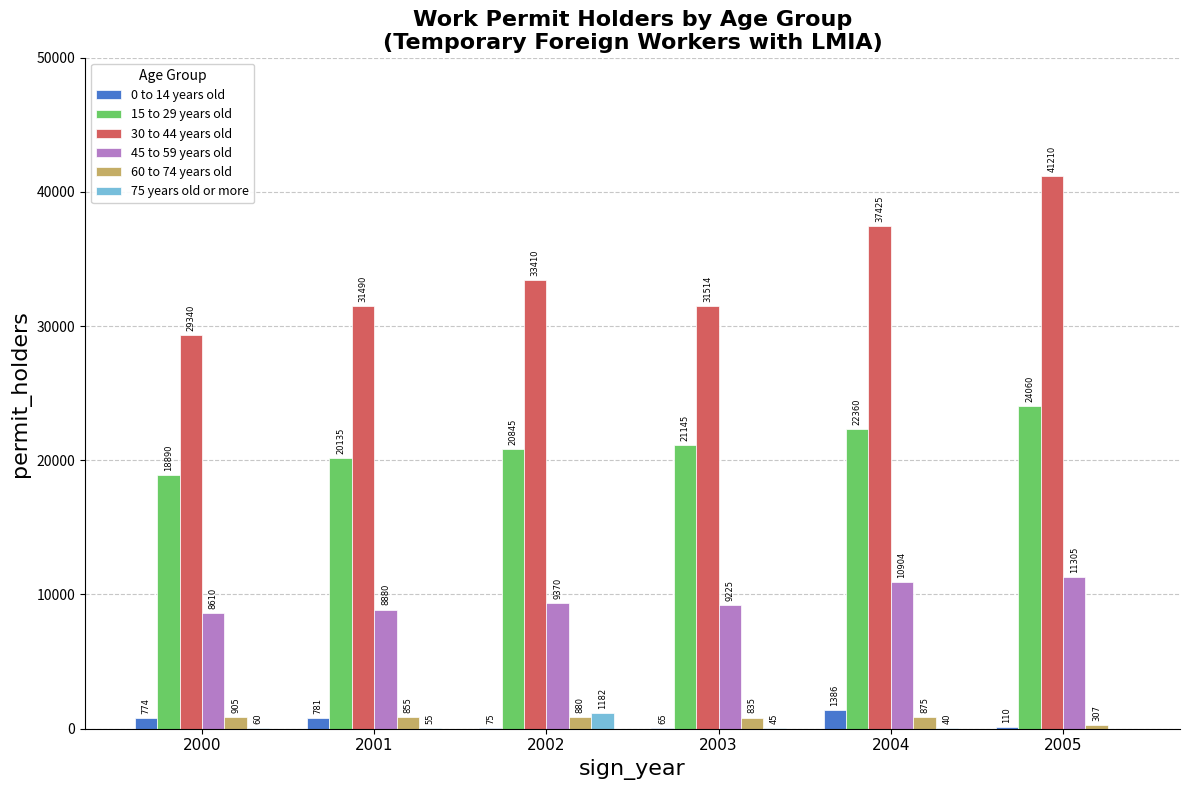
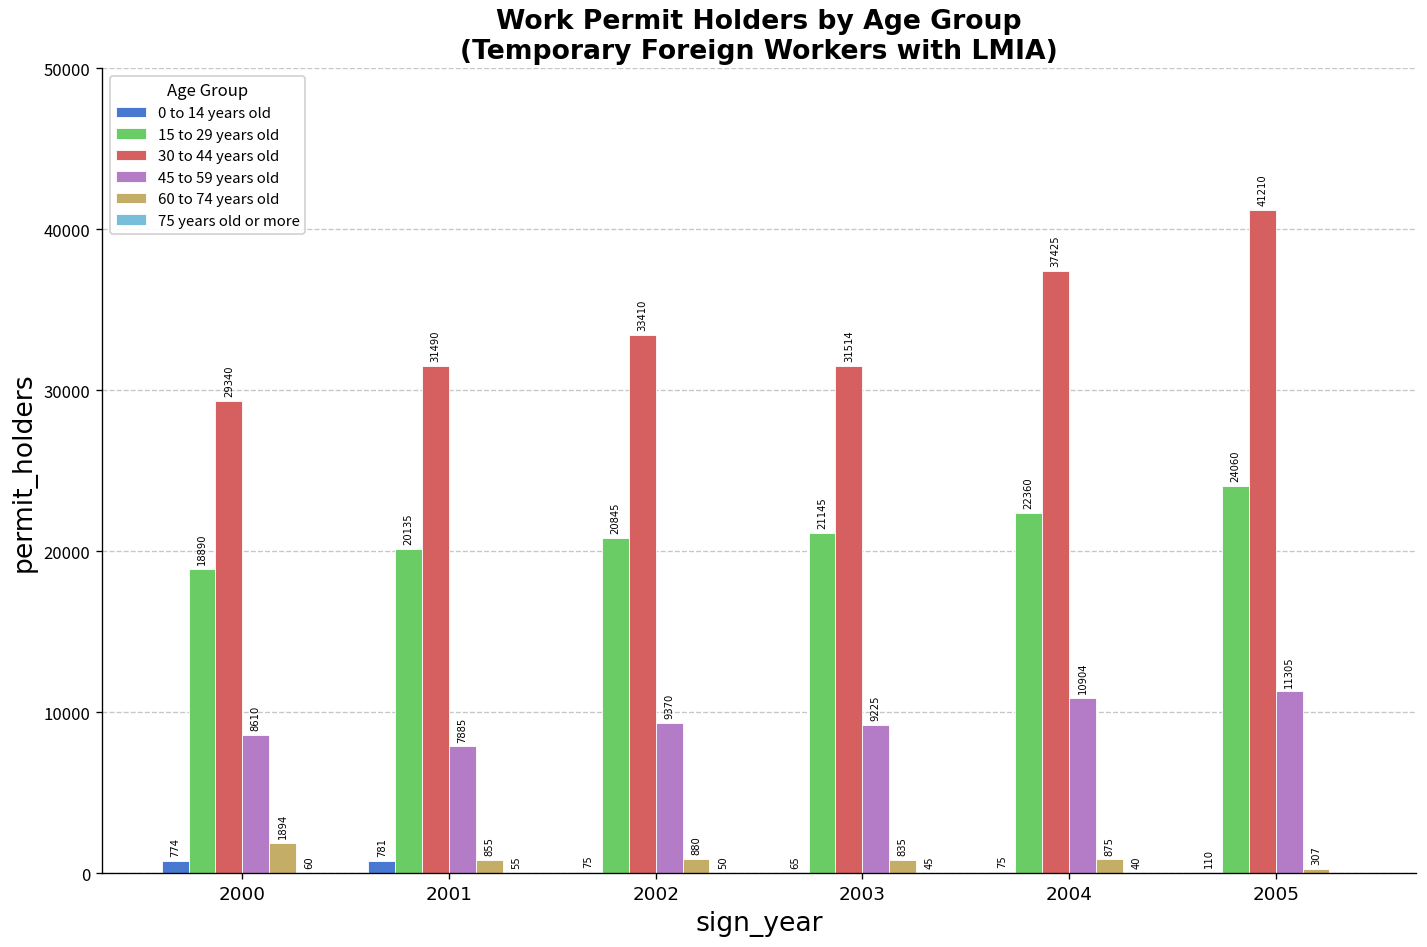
60 to 74 years old, 2000: 905 -> 1894
45 to 59 years old, 2001: 8880 -> 7885
75 years old or more, 2002: 1182 -> 50
0 to 14 years old, 2004: 1386 -> 75
